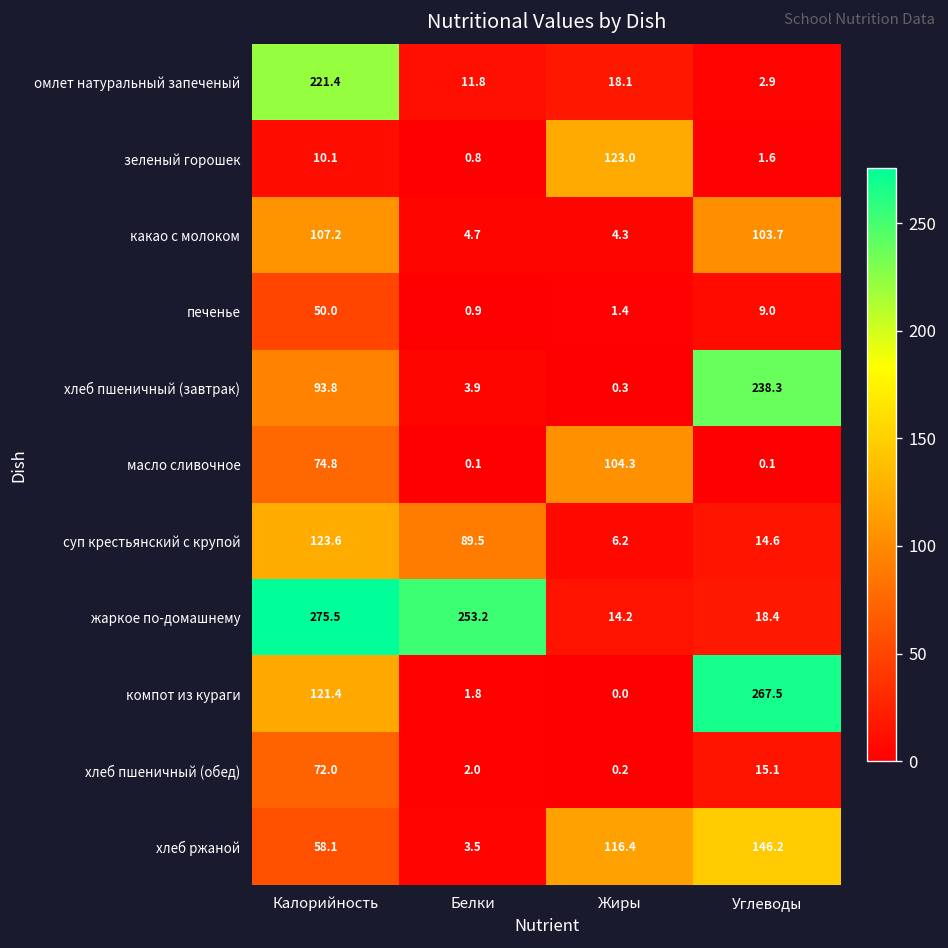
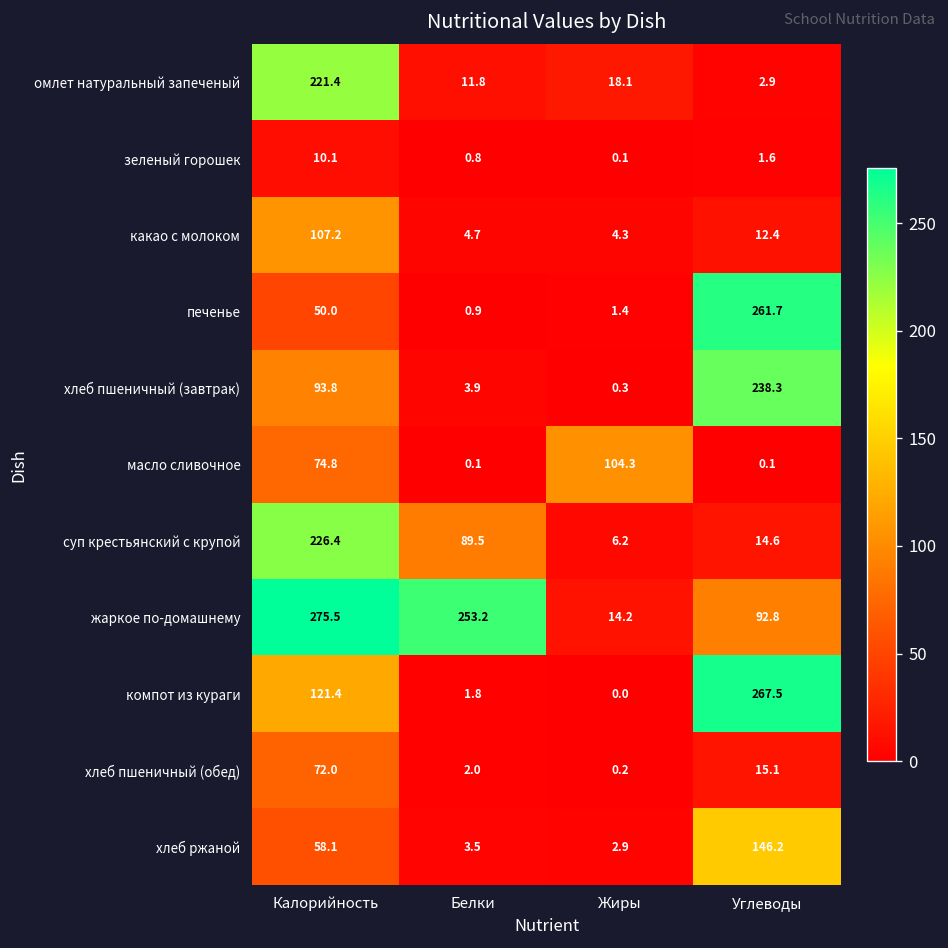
зеленый горошек, Жиры: 123.0 -> 0.1
какао с молоком, Углеводы: 103.7 -> 12.4
печенье, Углеводы: 9.0 -> 261.7
суп крестьянский с крупой, Калорийность: 123.6 -> 226.4
жаркое по-домашнему, Углеводы: 18.4 -> 92.8
хлеб ржаной, Жиры: 116.4 -> 2.9
